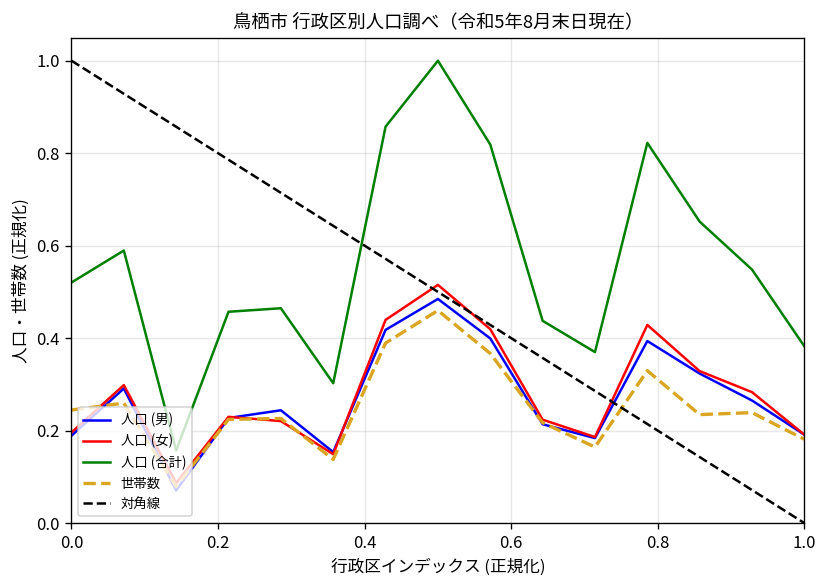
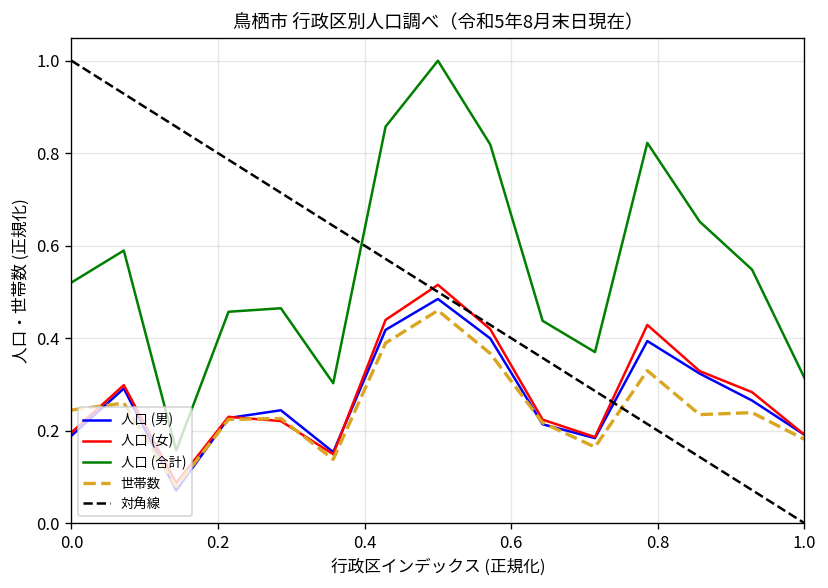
人口 (合計), 1.0: 0.38 -> 0.31
